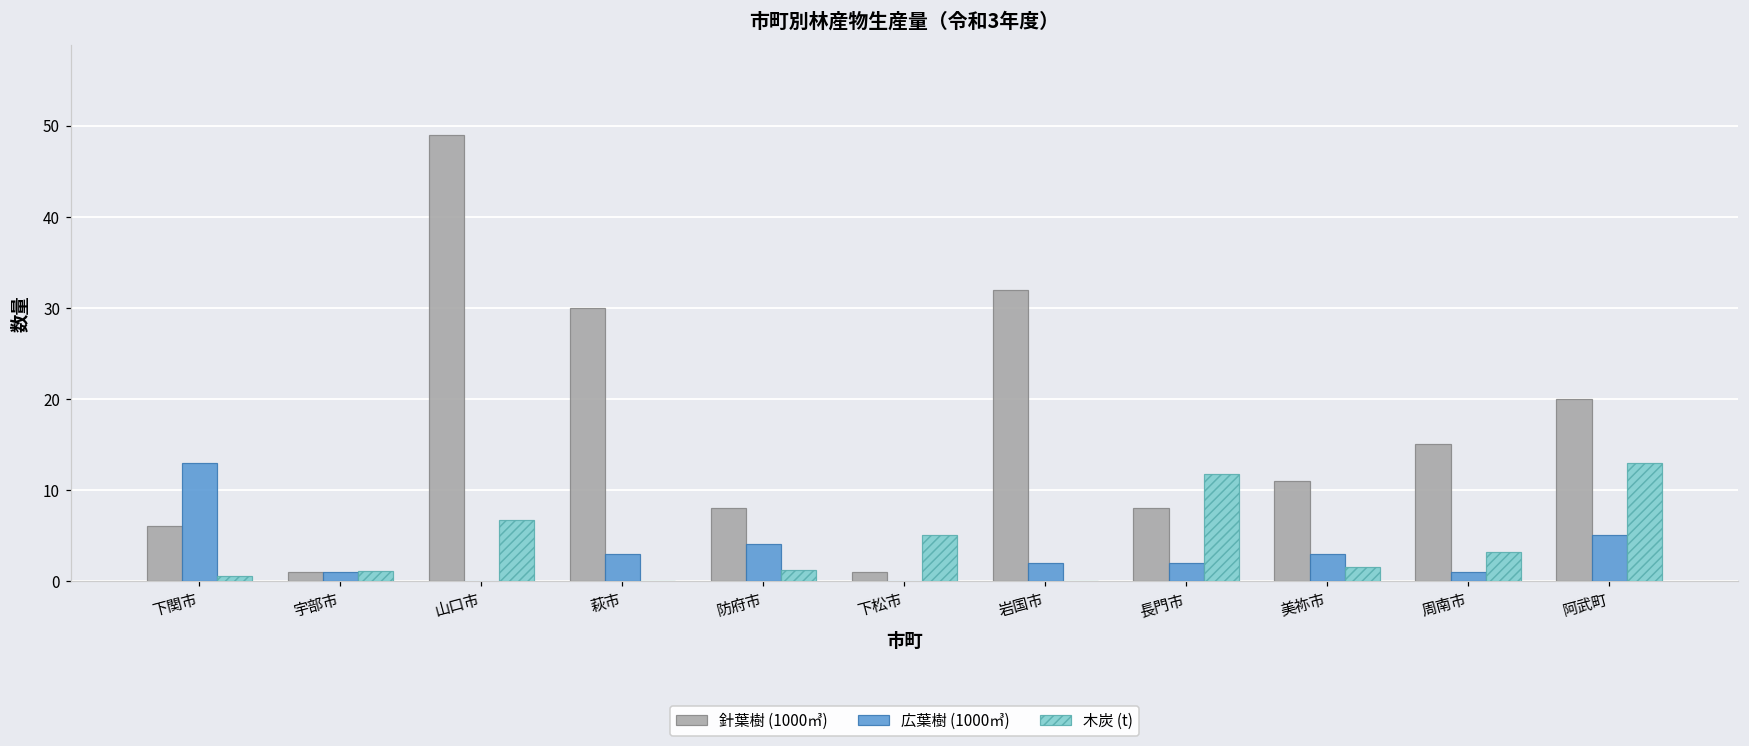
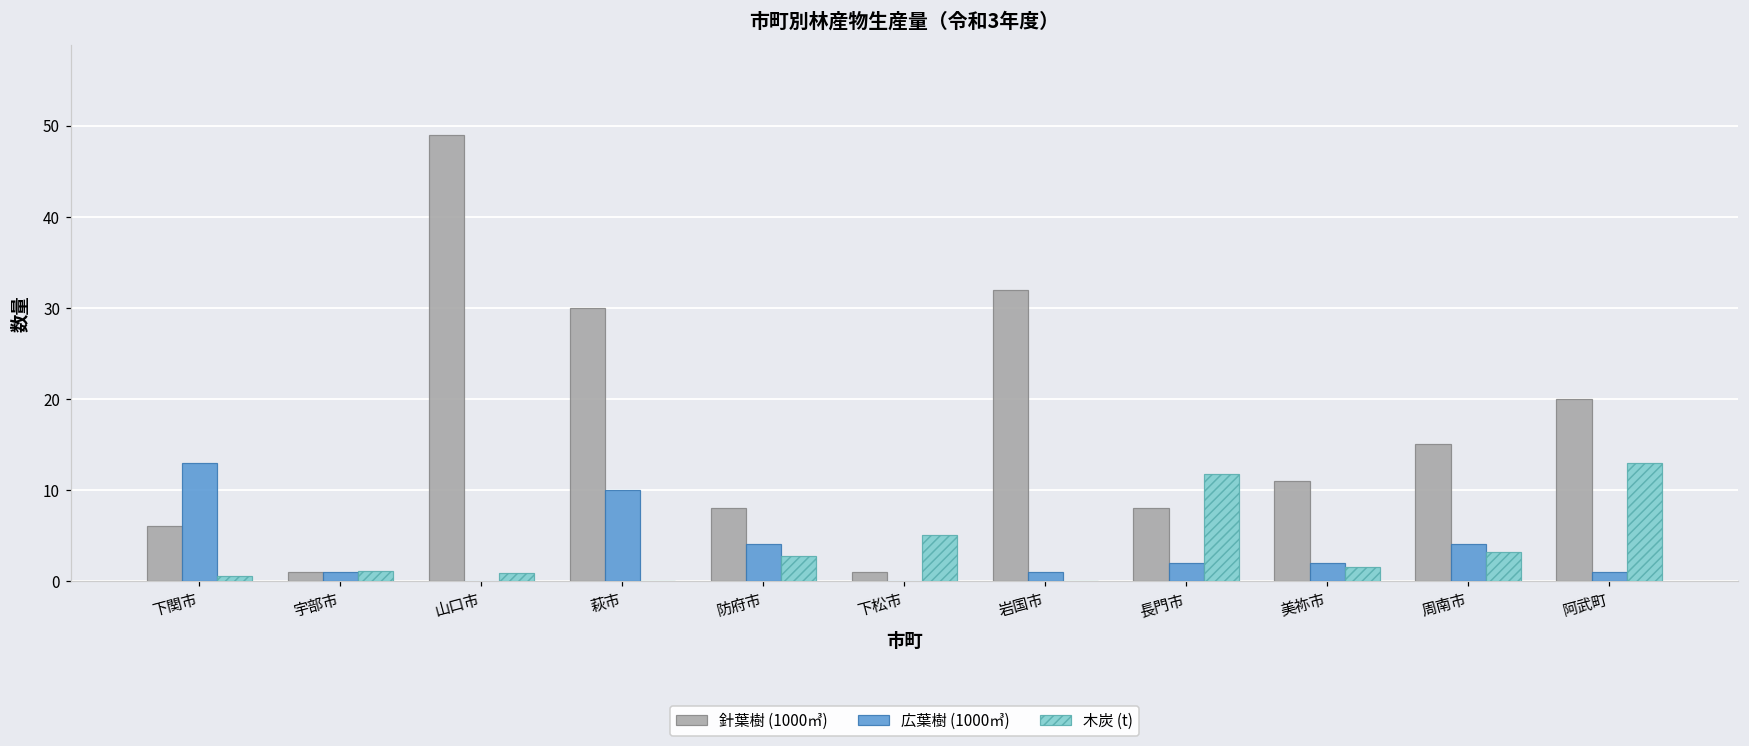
木炭 (t), 山口市: 7 -> 1
広葉樹 (1000㎥), 萩市: 3 -> 10
木炭 (t), 防府市: 1 -> 3
広葉樹 (1000㎥), 岩国市: 2 -> 1
広葉樹 (1000㎥), 美祢市: 3 -> 2
広葉樹 (1000㎥), 周南市: 1 -> 4
広葉樹 (1000㎥), 阿武町: 5 -> 1
